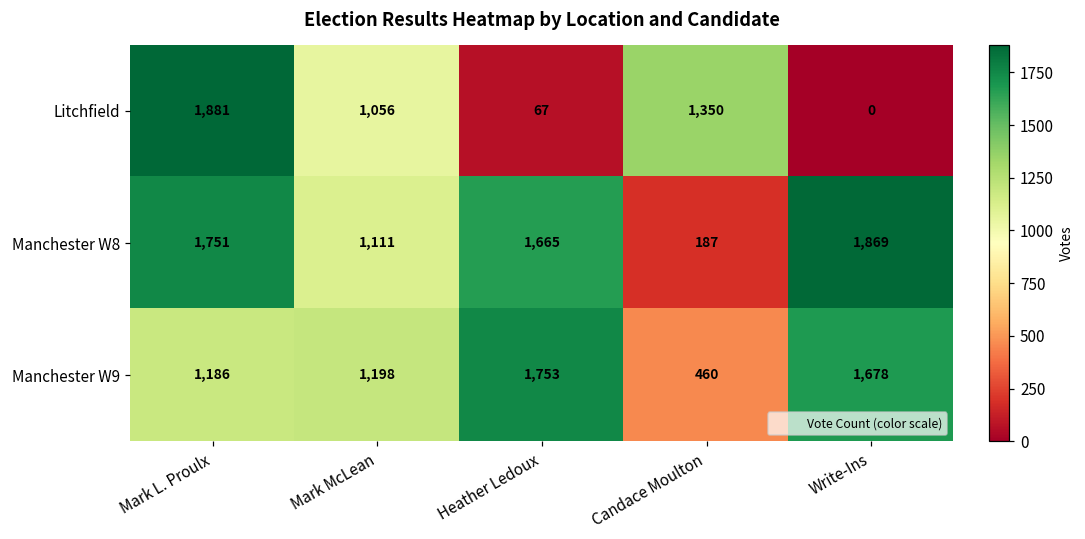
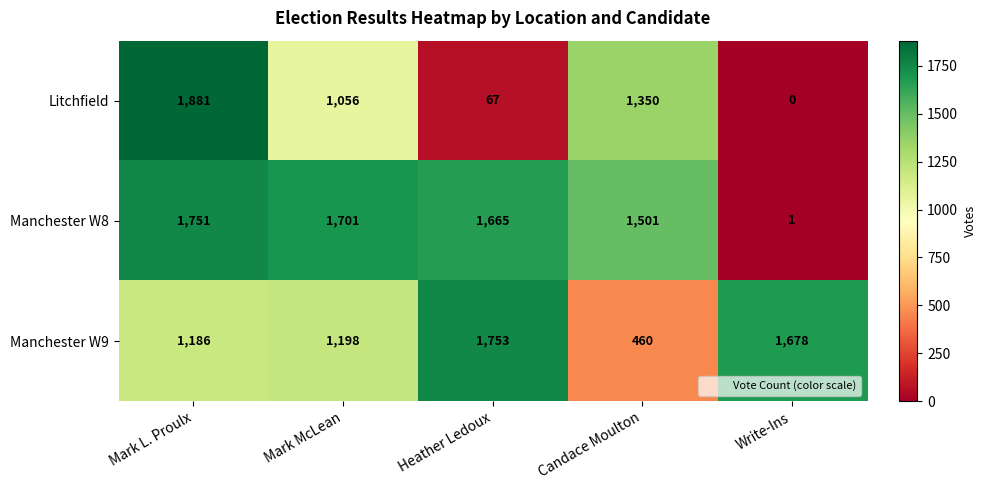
Manchester W8, Mark McLean: 1,111 -> 1,701
Manchester W8, Candace Moulton: 187 -> 1,501
Manchester W8, Write-Ins: 1,869 -> 1
